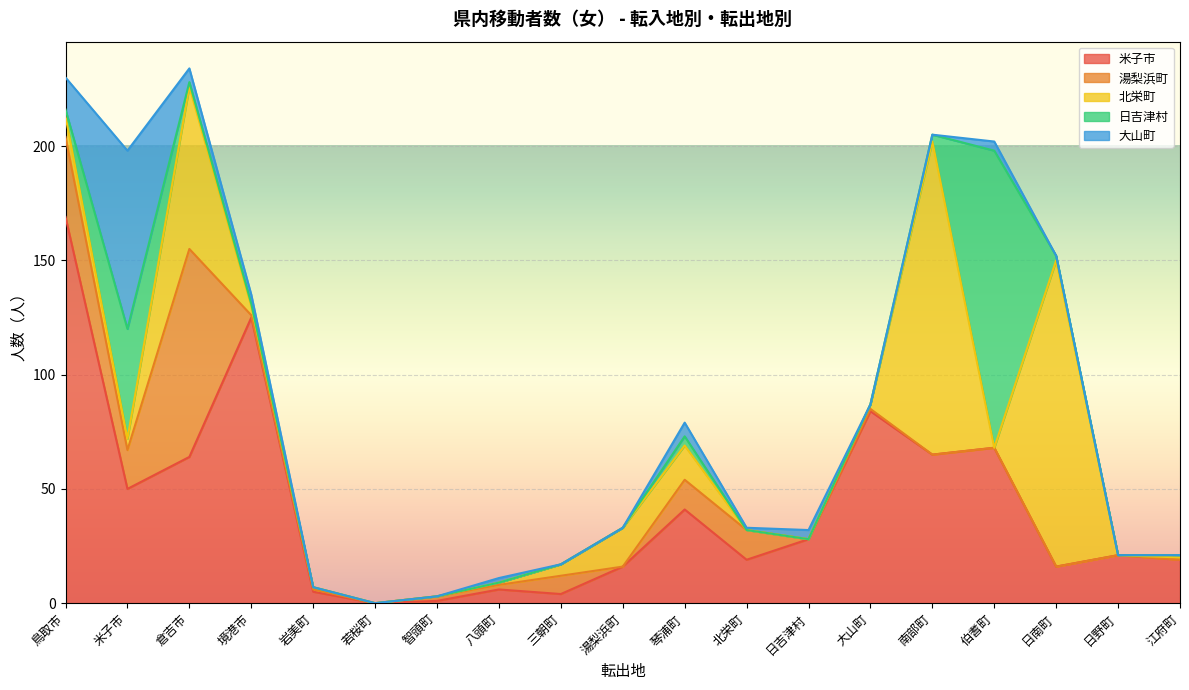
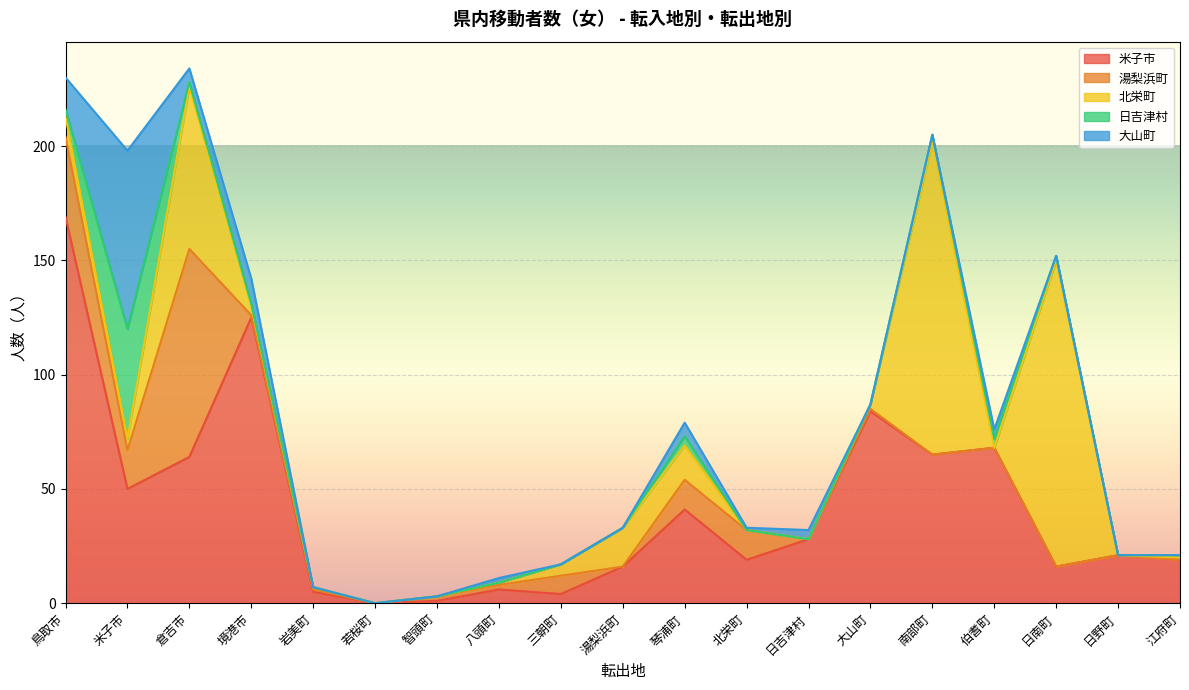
大山町, 境港市: 4 -> 11
日吉津村, 伯耆町: 130 -> 4
